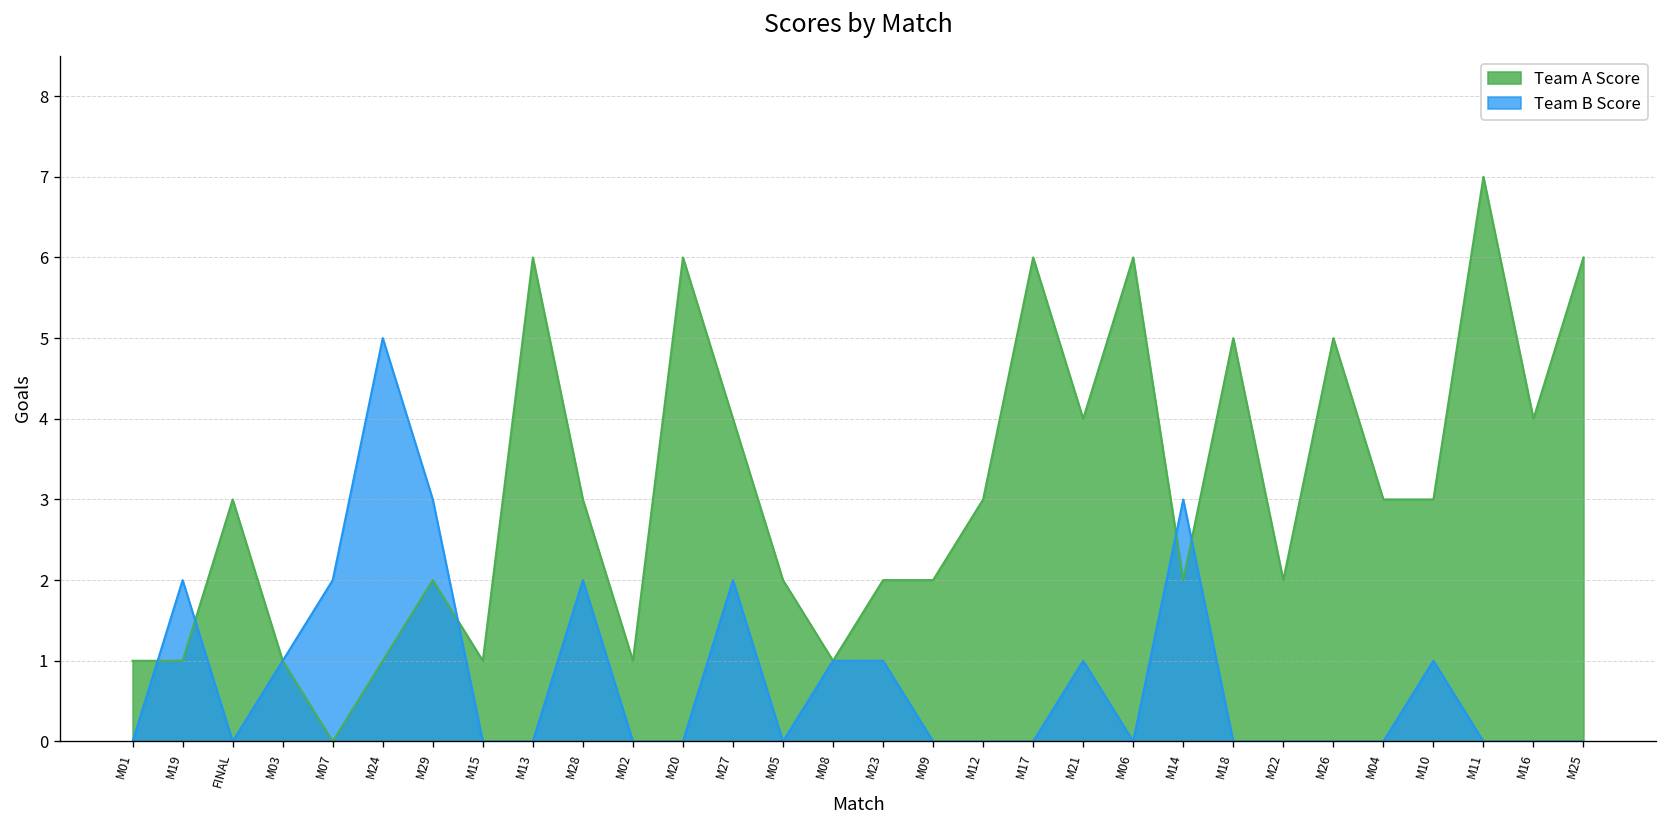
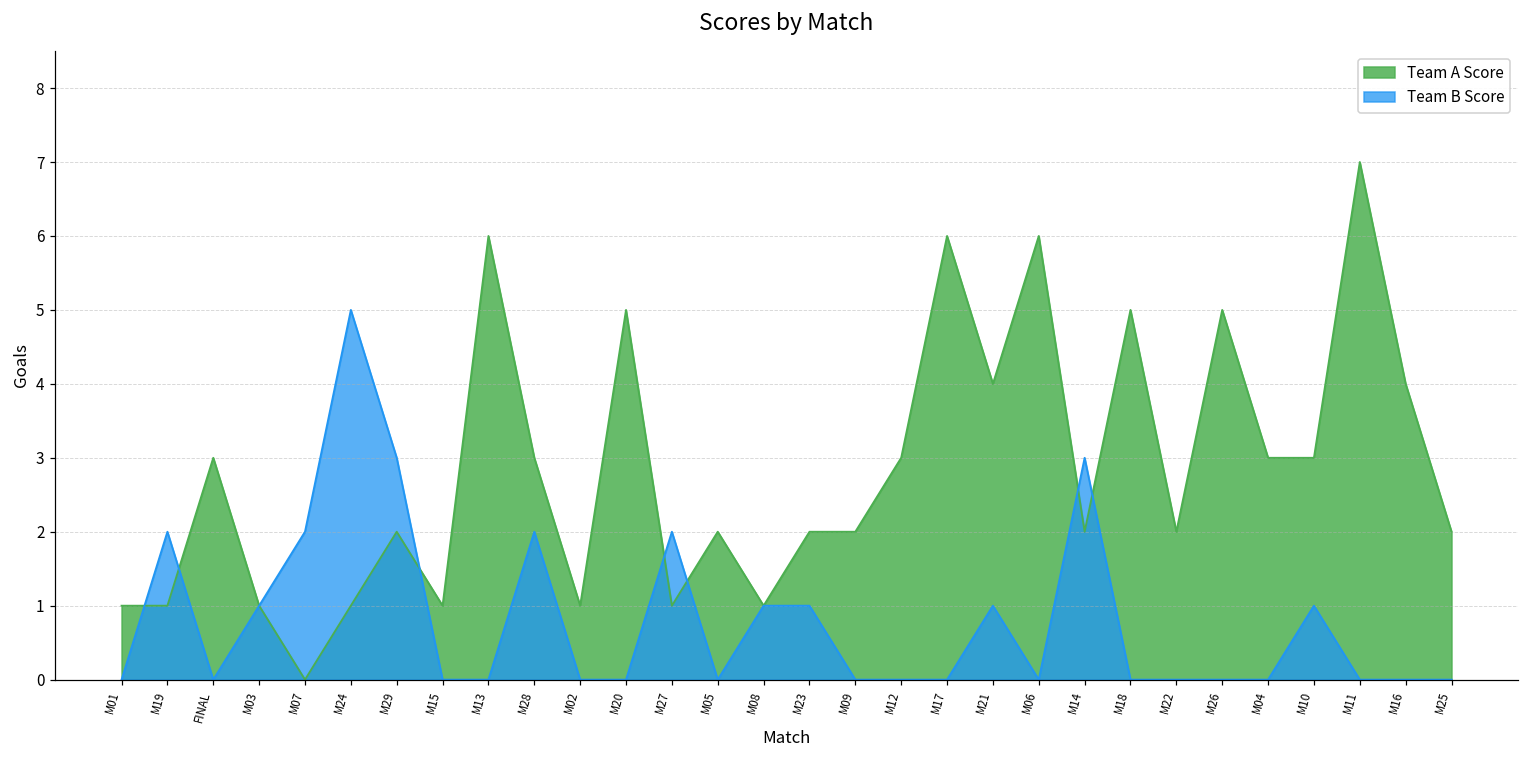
Team A Score, M20: 6 -> 5
Team A Score, M27: 4 -> 1
Team A Score, M25: 6 -> 2
